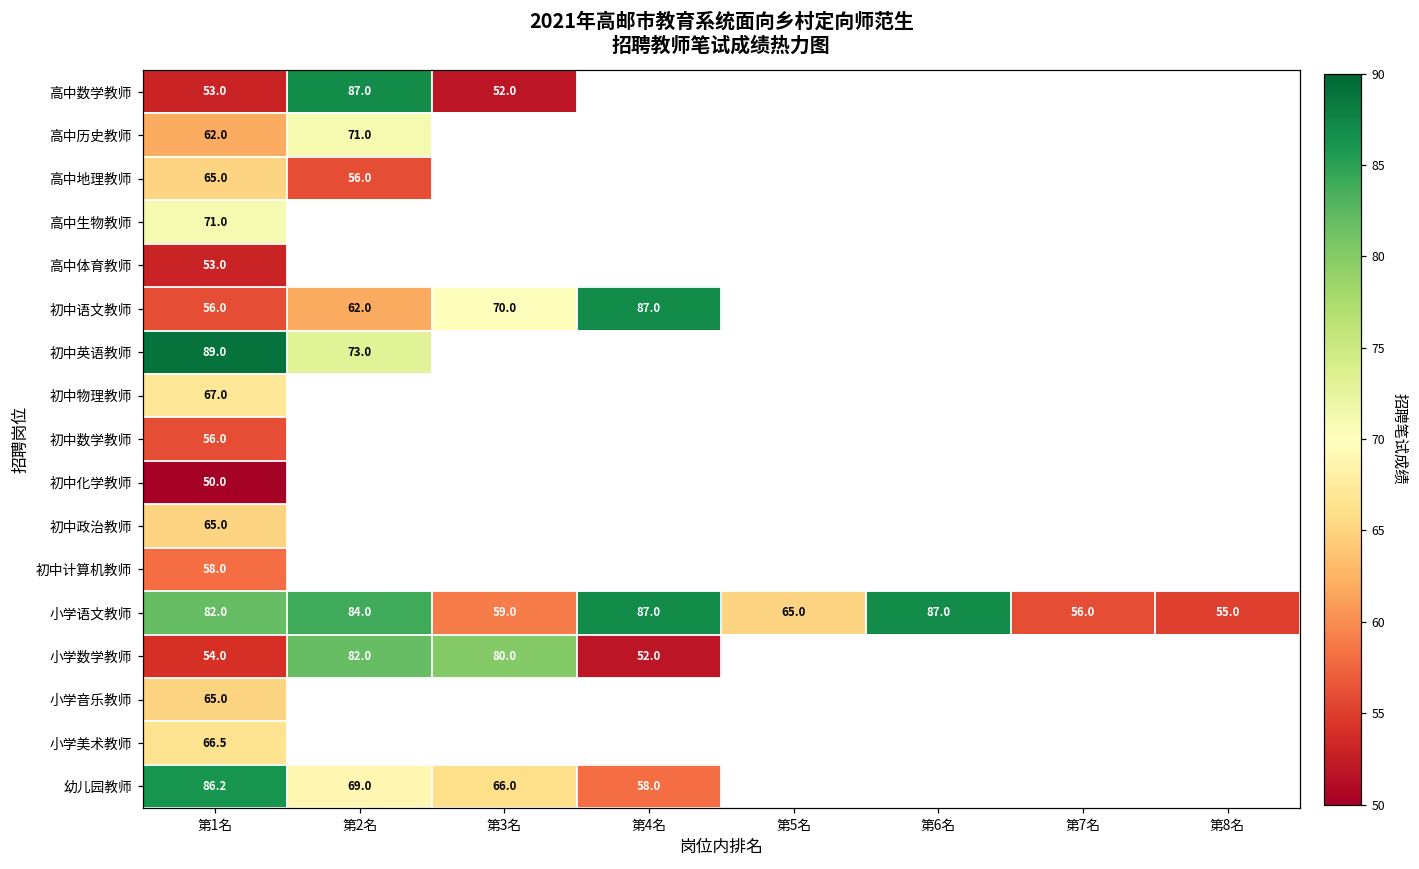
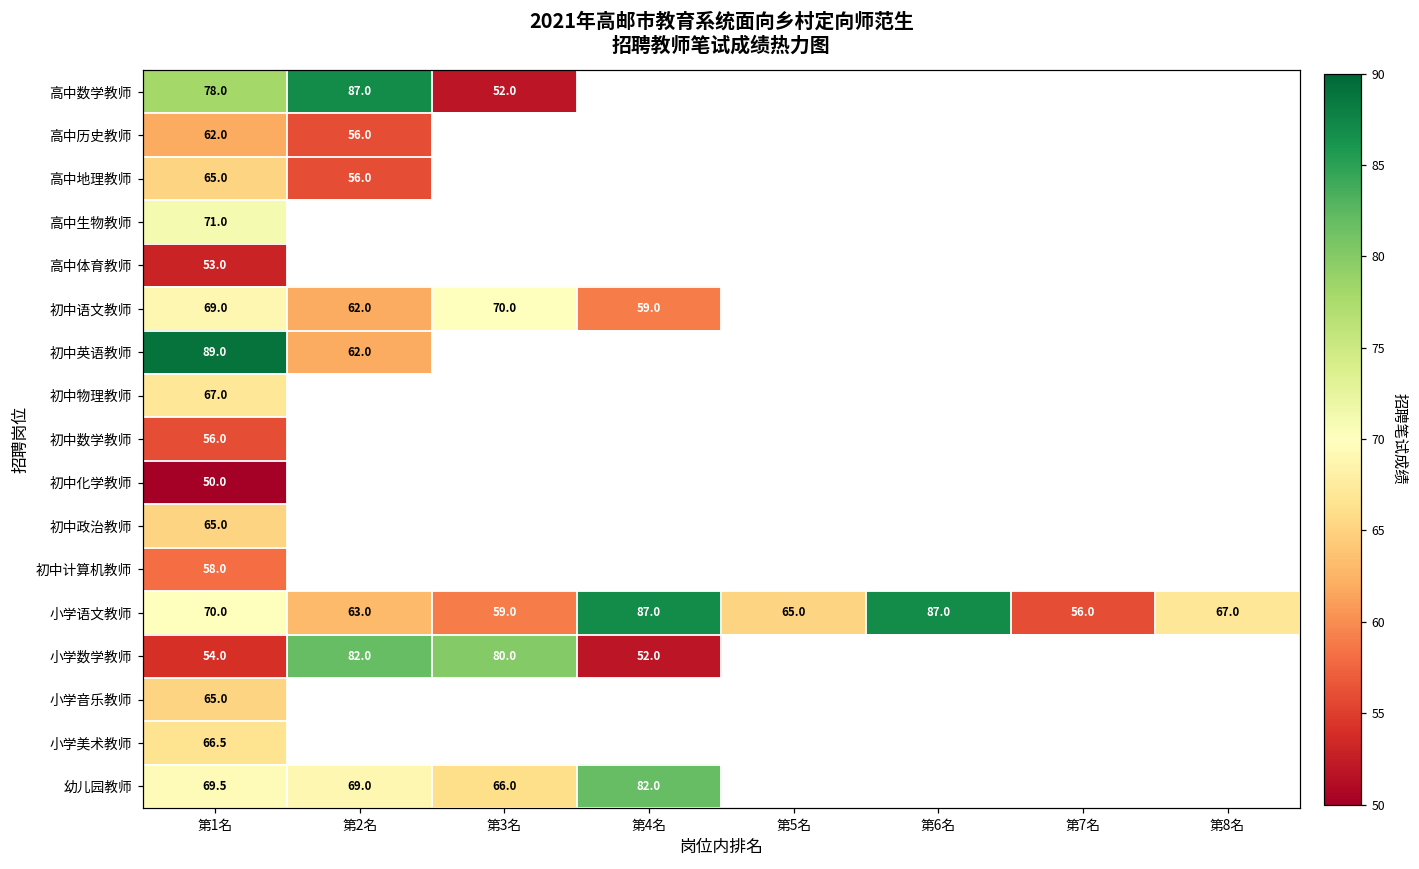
高中数学教师, 第1名: 53.0 -> 78.0
高中历史教师, 第2名: 71.0 -> 56.0
初中语文教师, 第1名: 56.0 -> 69.0
初中语文教师, 第4名: 87.0 -> 59.0
初中英语教师, 第2名: 73.0 -> 62.0
小学语文教师, 第1名: 82.0 -> 70.0
小学语文教师, 第2名: 84.0 -> 63.0
小学语文教师, 第8名: 55.0 -> 67.0
幼儿园教师, 第1名: 86.2 -> 69.5
幼儿园教师, 第4名: 58.0 -> 82.0
